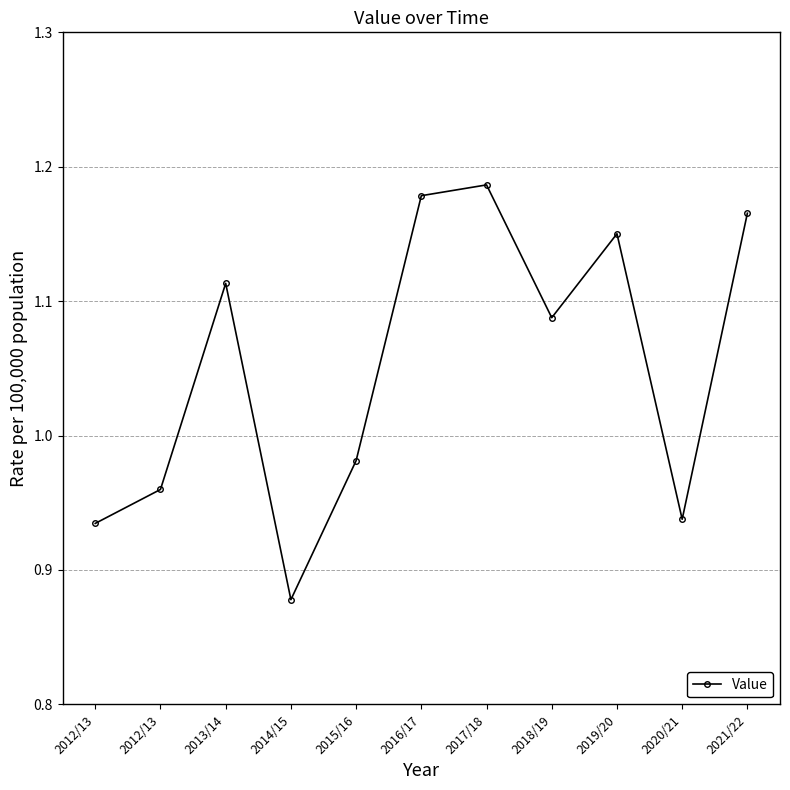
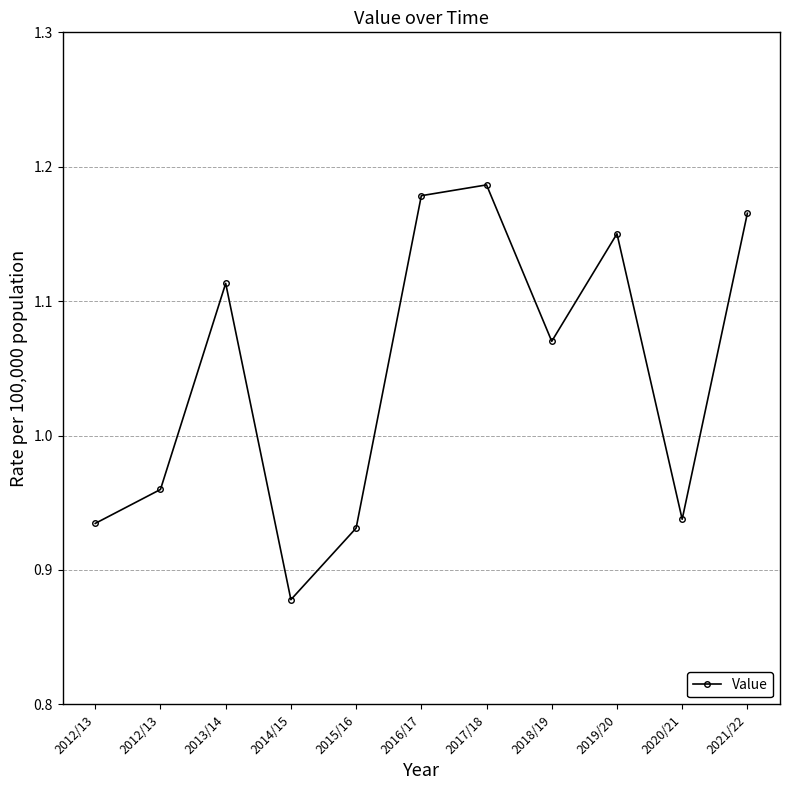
2015/16: 0.981 -> 0.931
2018/19: 1.088 -> 1.070
